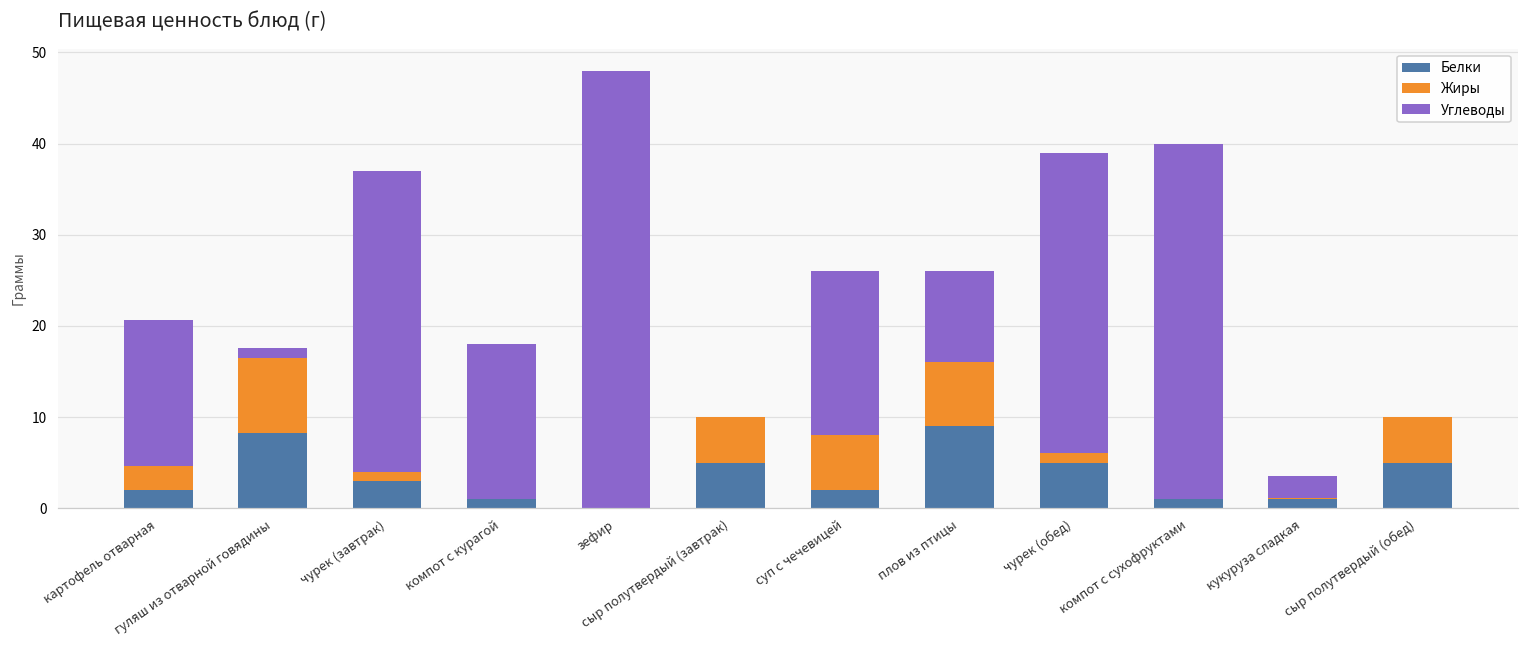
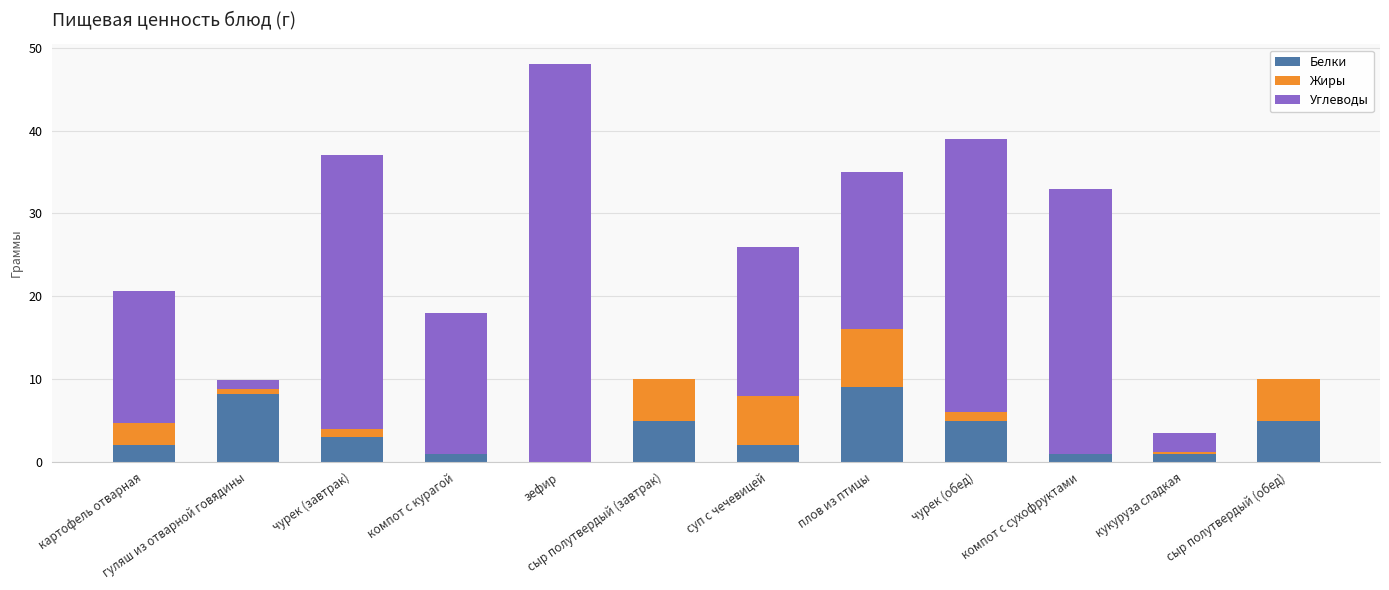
Жиры, гуляш из отварной говядины: 8 -> 1
Углеводы, плов из птицы: 10 -> 19
Углеводы, компот с сухофруктами: 39 -> 32
